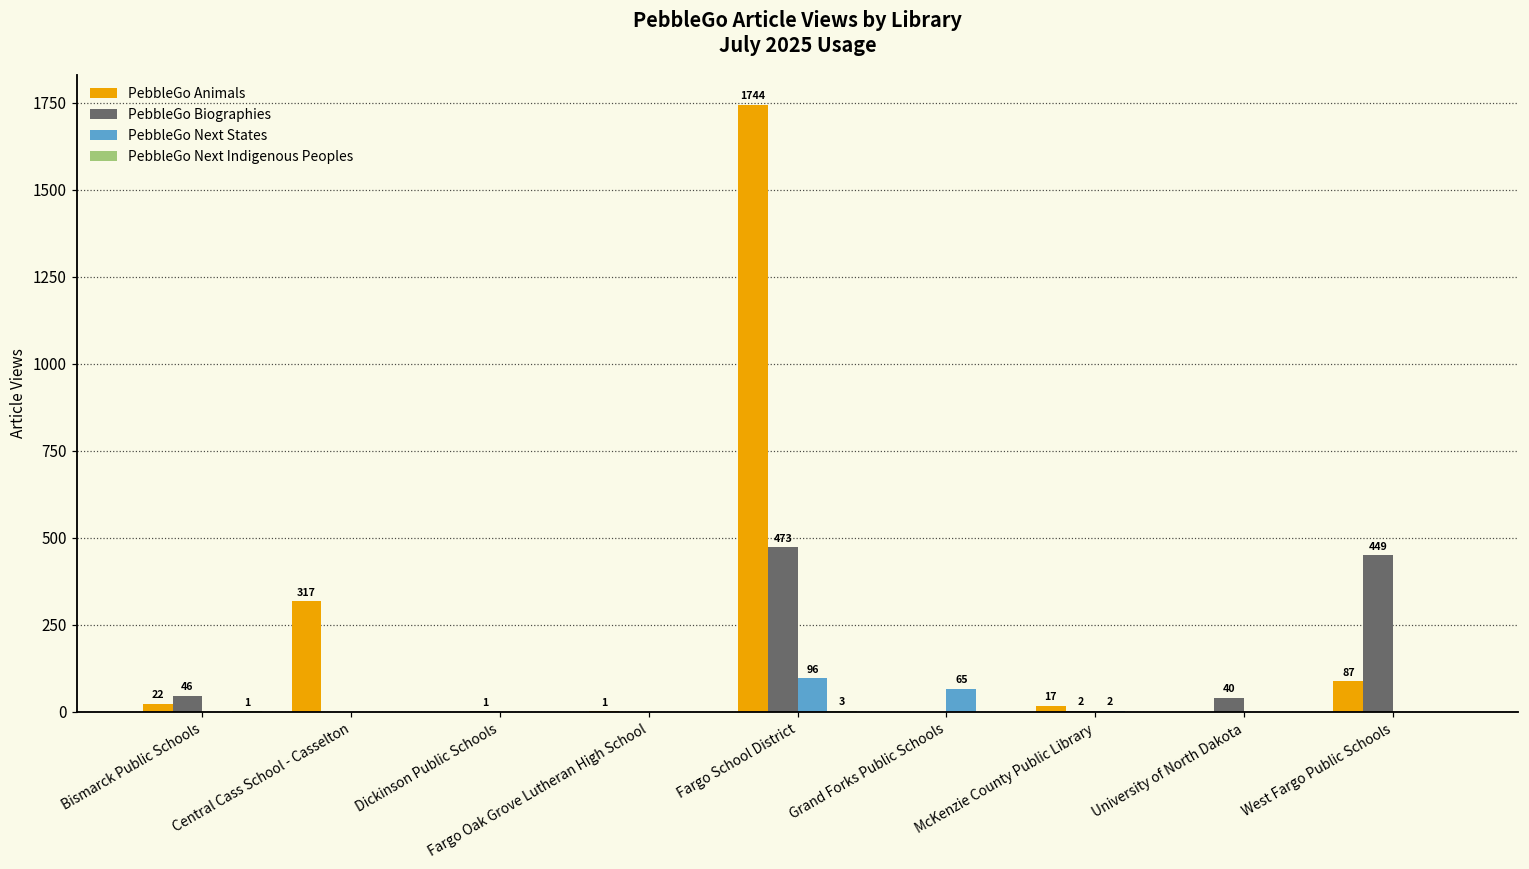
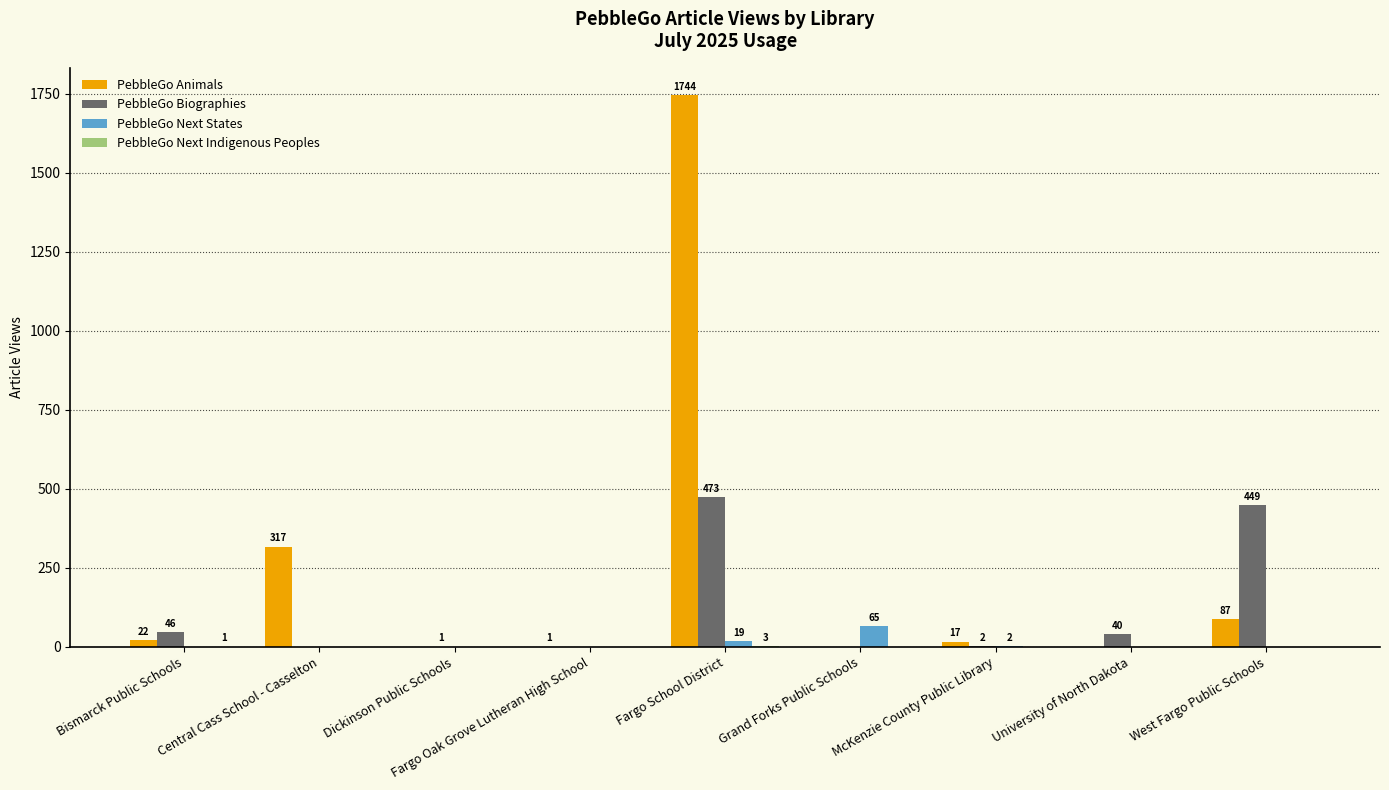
PebbleGo Next States, Fargo School District: 96 -> 19
